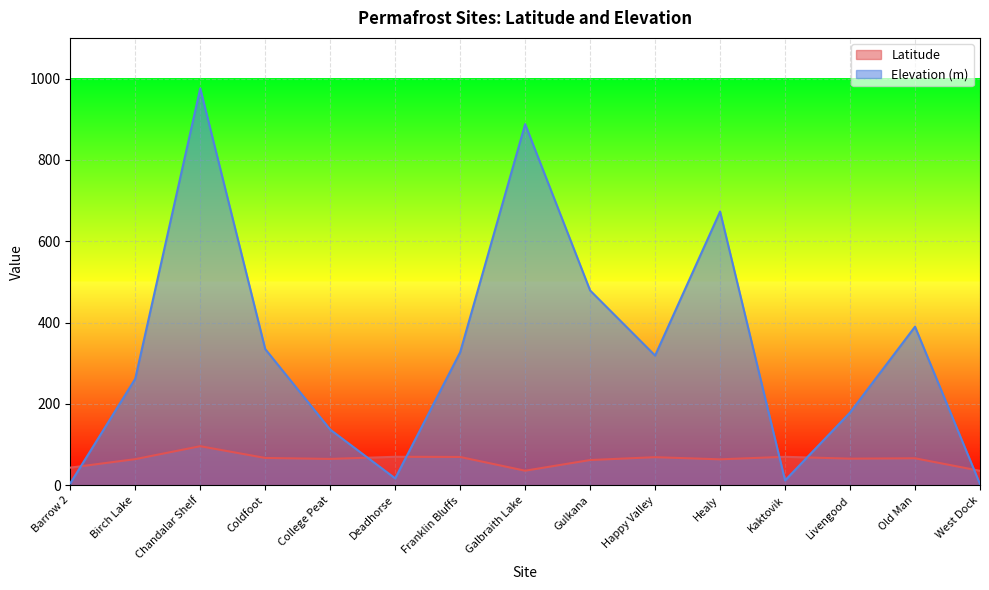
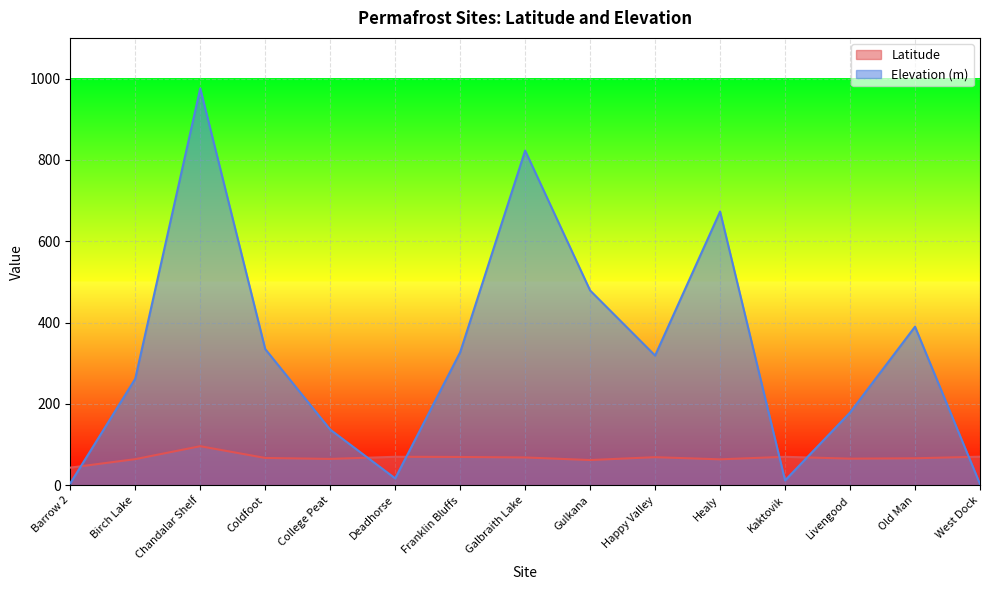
Latitude, Galbraith Lake: 40 -> 70
Elevation (m), Galbraith Lake: 890 -> 820
Latitude, West Dock: 40 -> 70
